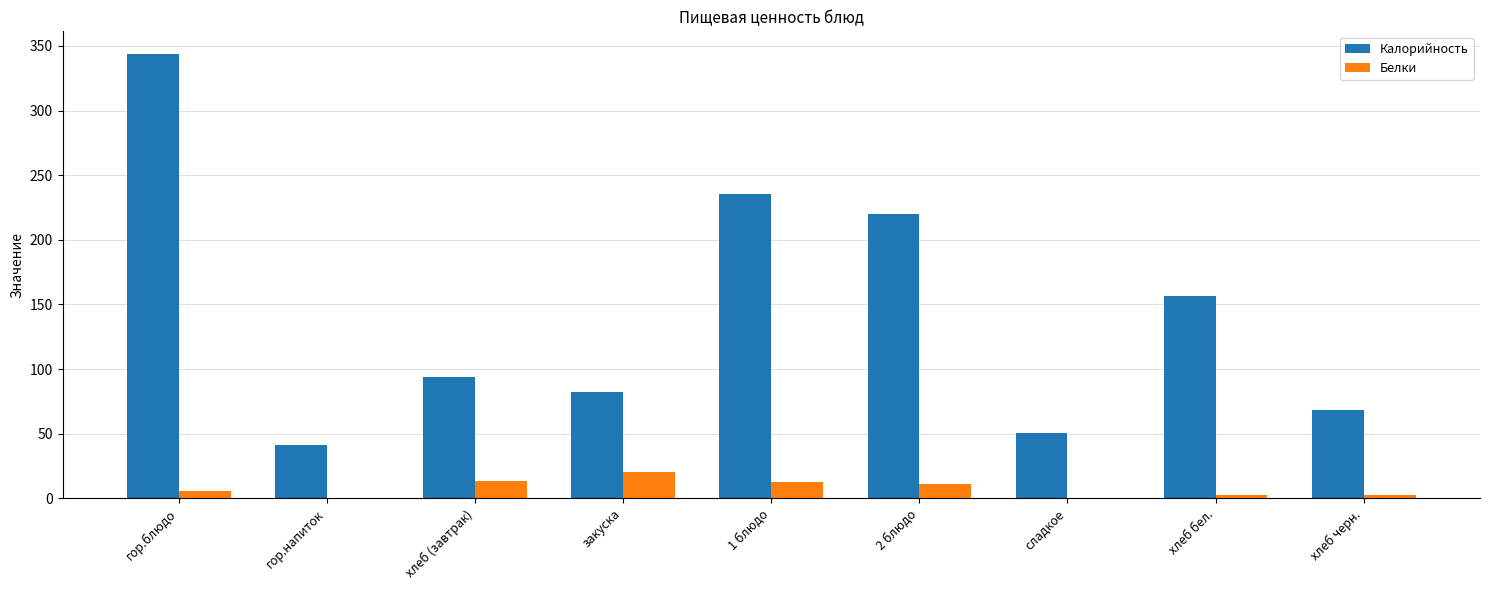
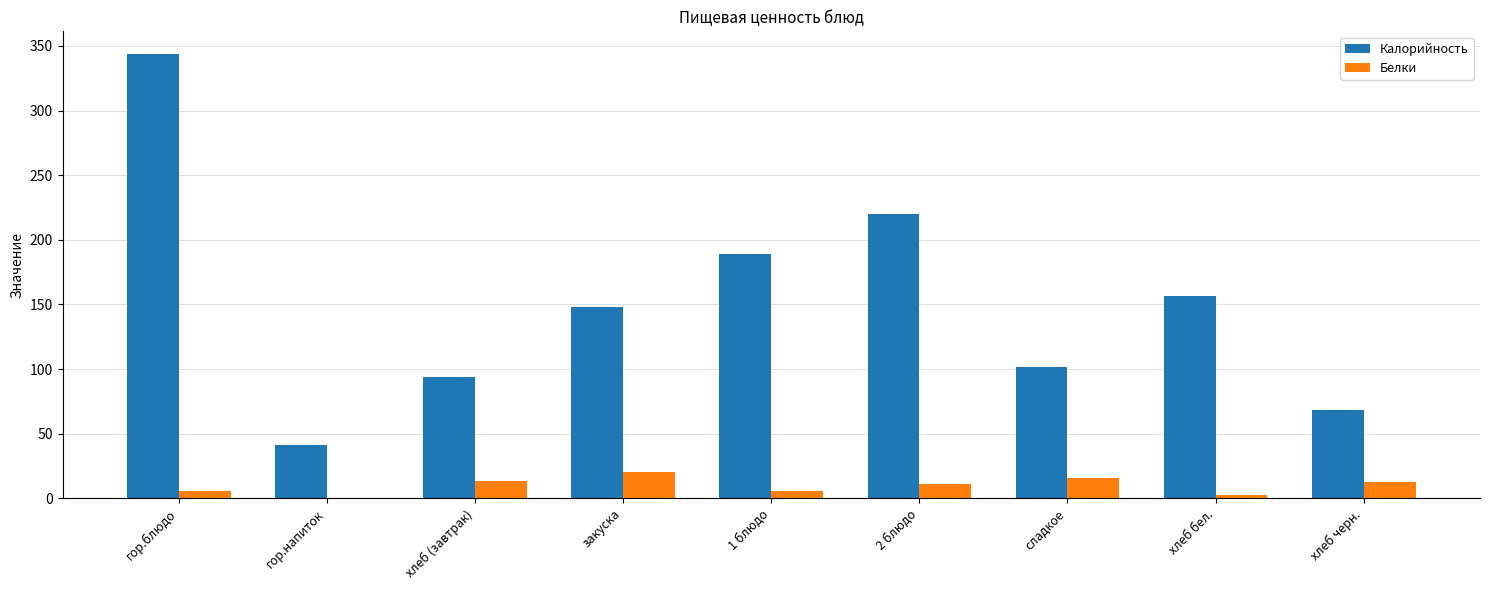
Калорийность, закуска: 82 -> 148
Калорийность, 1 блюдо: 235 -> 189
Белки, 1 блюдо: 12 -> 6
Калорийность, сладкое: 51 -> 101
Белки, сладкое: 0 -> 16
Белки, хлеб черн.: 2 -> 13
